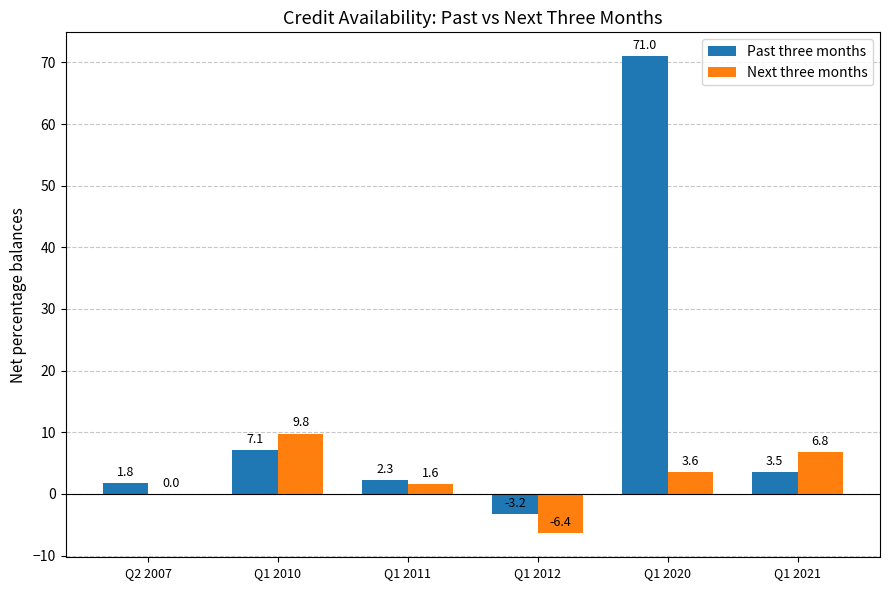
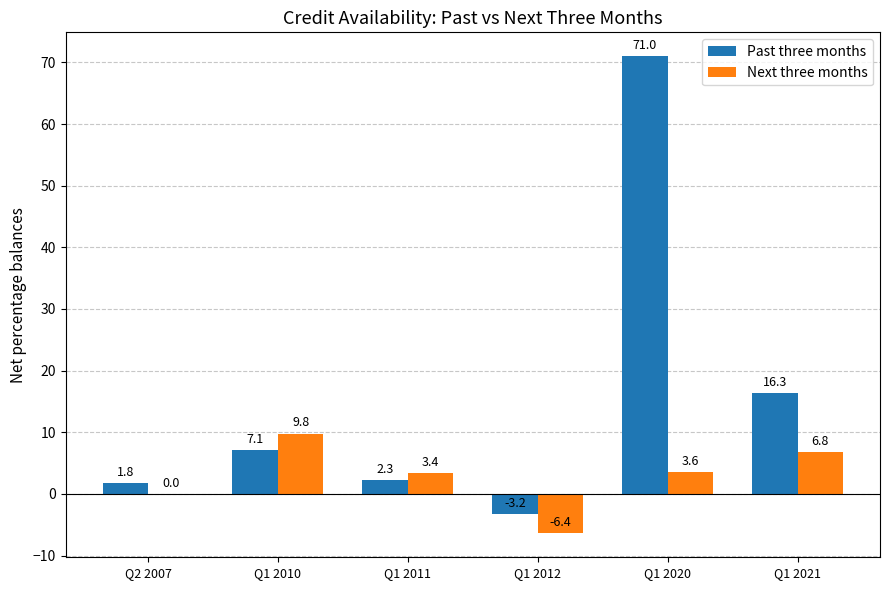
Next three months, Q1 2011: 1.6 -> 3.4
Past three months, Q1 2021: 3.5 -> 16.3
